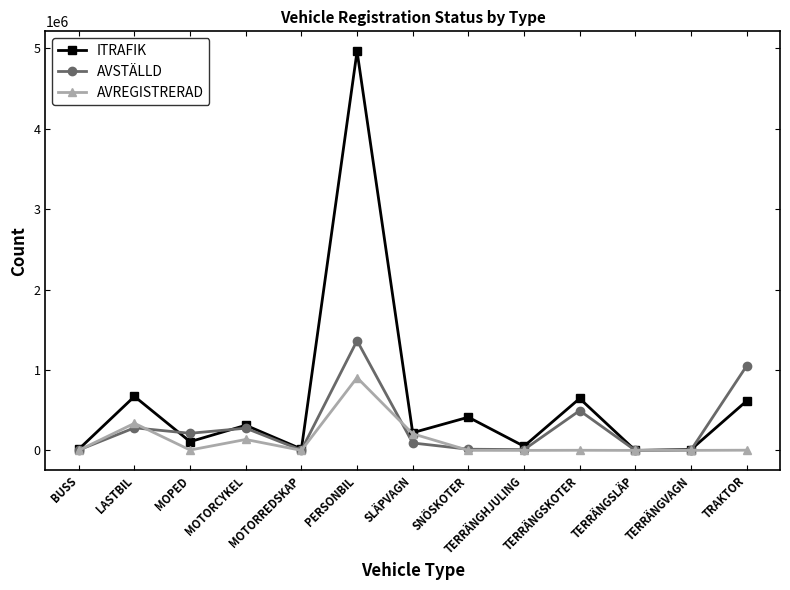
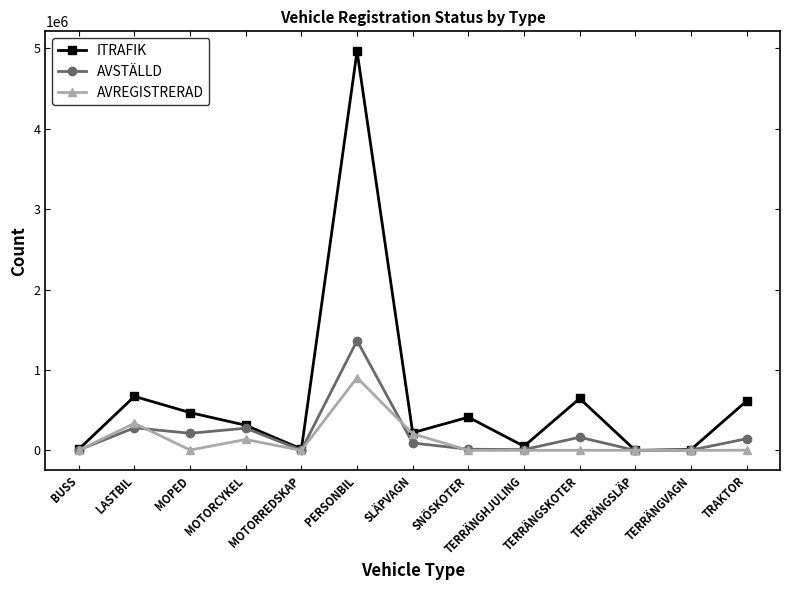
ITRAFIK, MOPED: 100000 -> 500000
AVSTÄLLD, TERRÄNGSKOTER: 500000 -> 200000
AVSTÄLLD, TRAKTOR: 1100000 -> 100000
